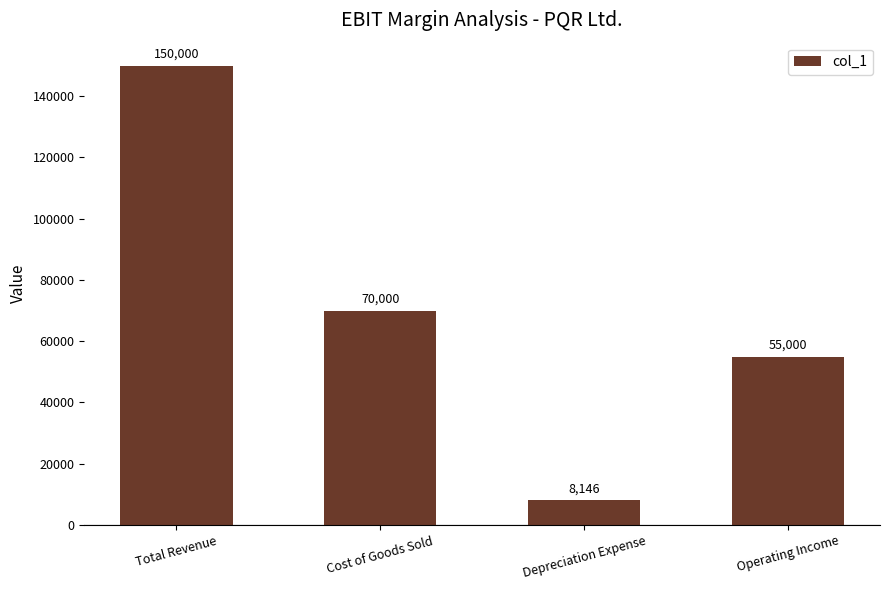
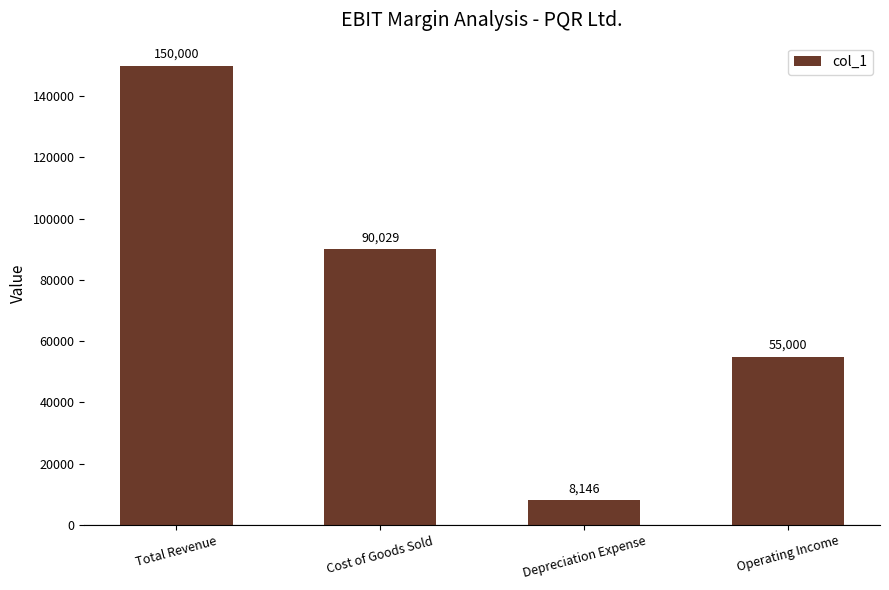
Cost of Goods Sold: 70,000 -> 90,029
